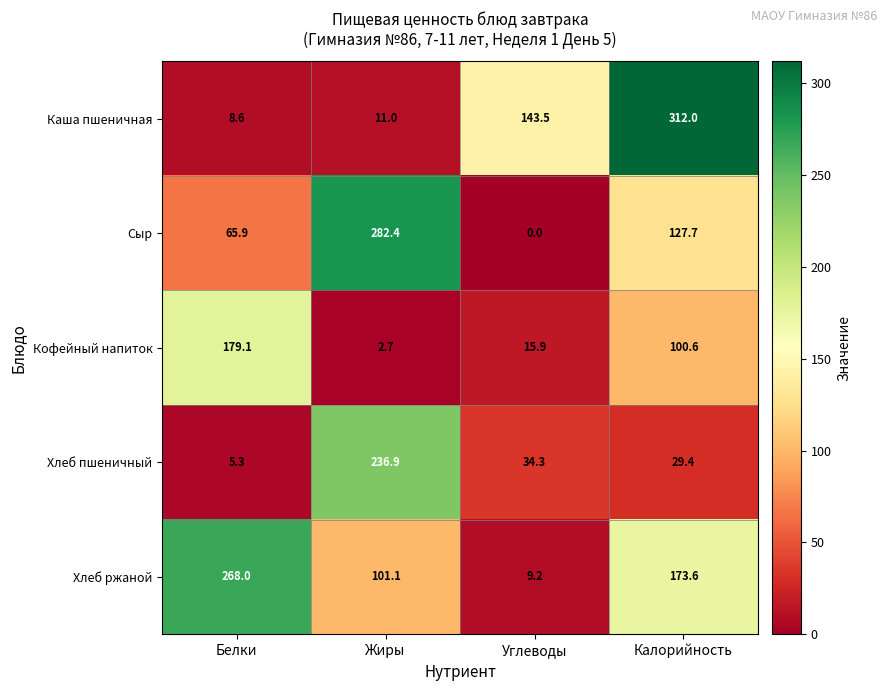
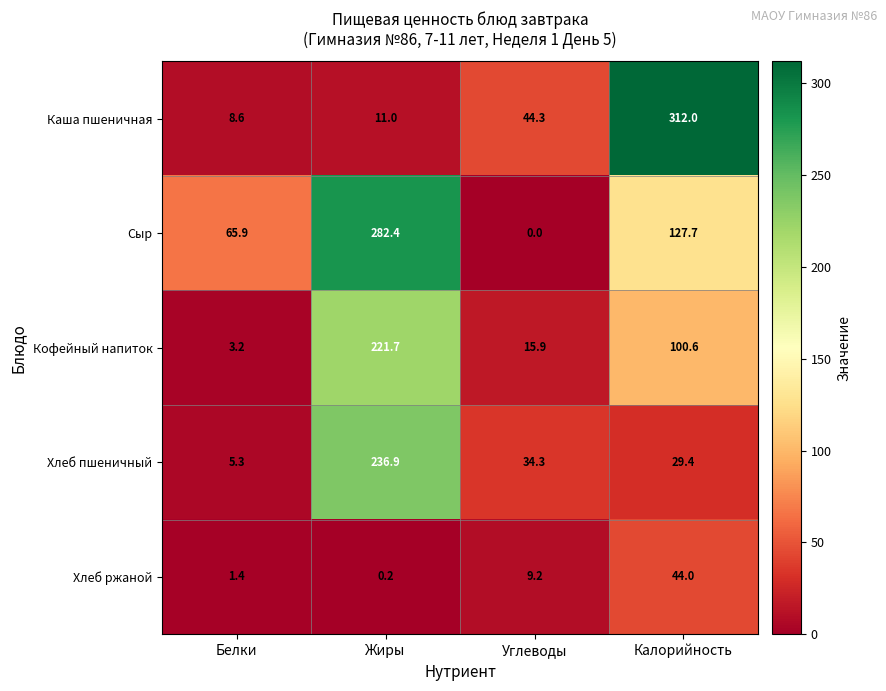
Каша пшеничная, Углеводы: 143.5 -> 44.3
Кофейный напиток, Белки: 179.1 -> 3.2
Кофейный напиток, Жиры: 2.7 -> 221.7
Хлеб ржаной, Белки: 268.0 -> 1.4
Хлеб ржаной, Жиры: 101.1 -> 0.2
Хлеб ржаной, Калорийность: 173.6 -> 44.0
